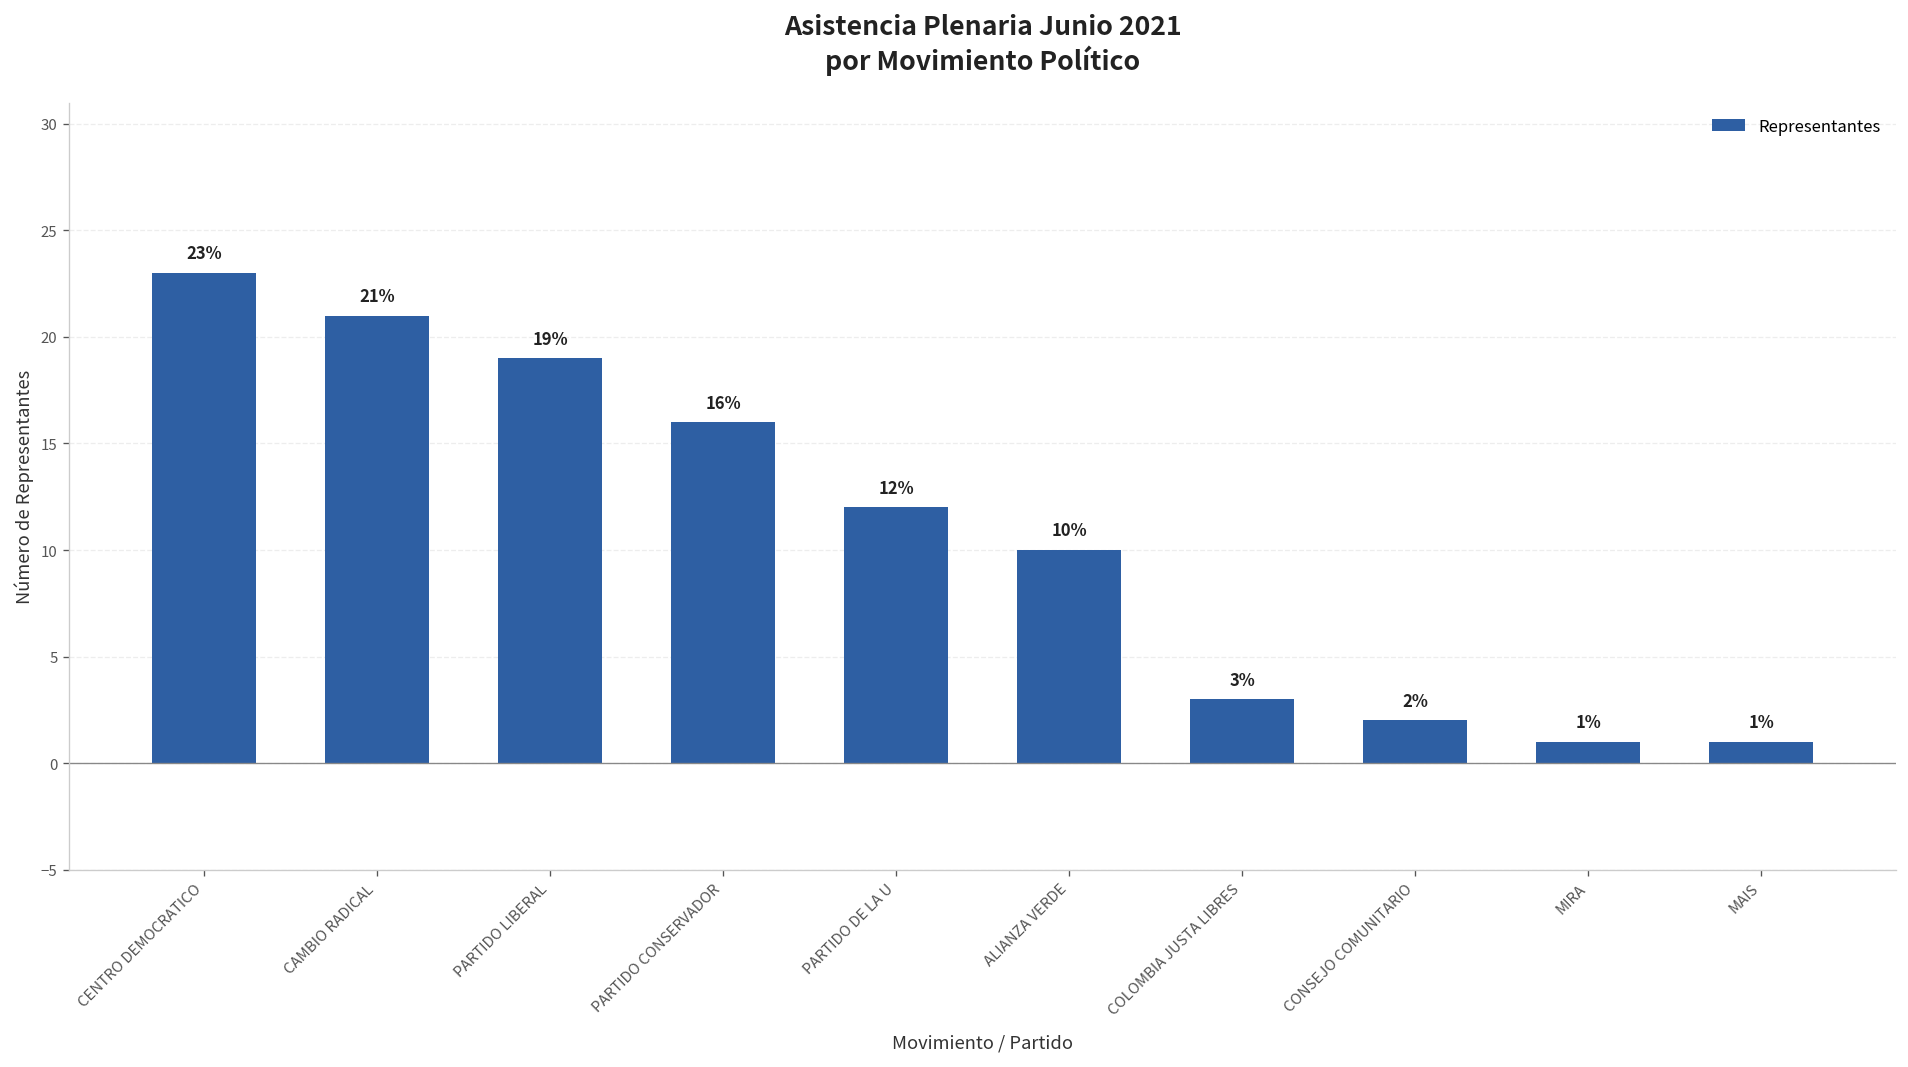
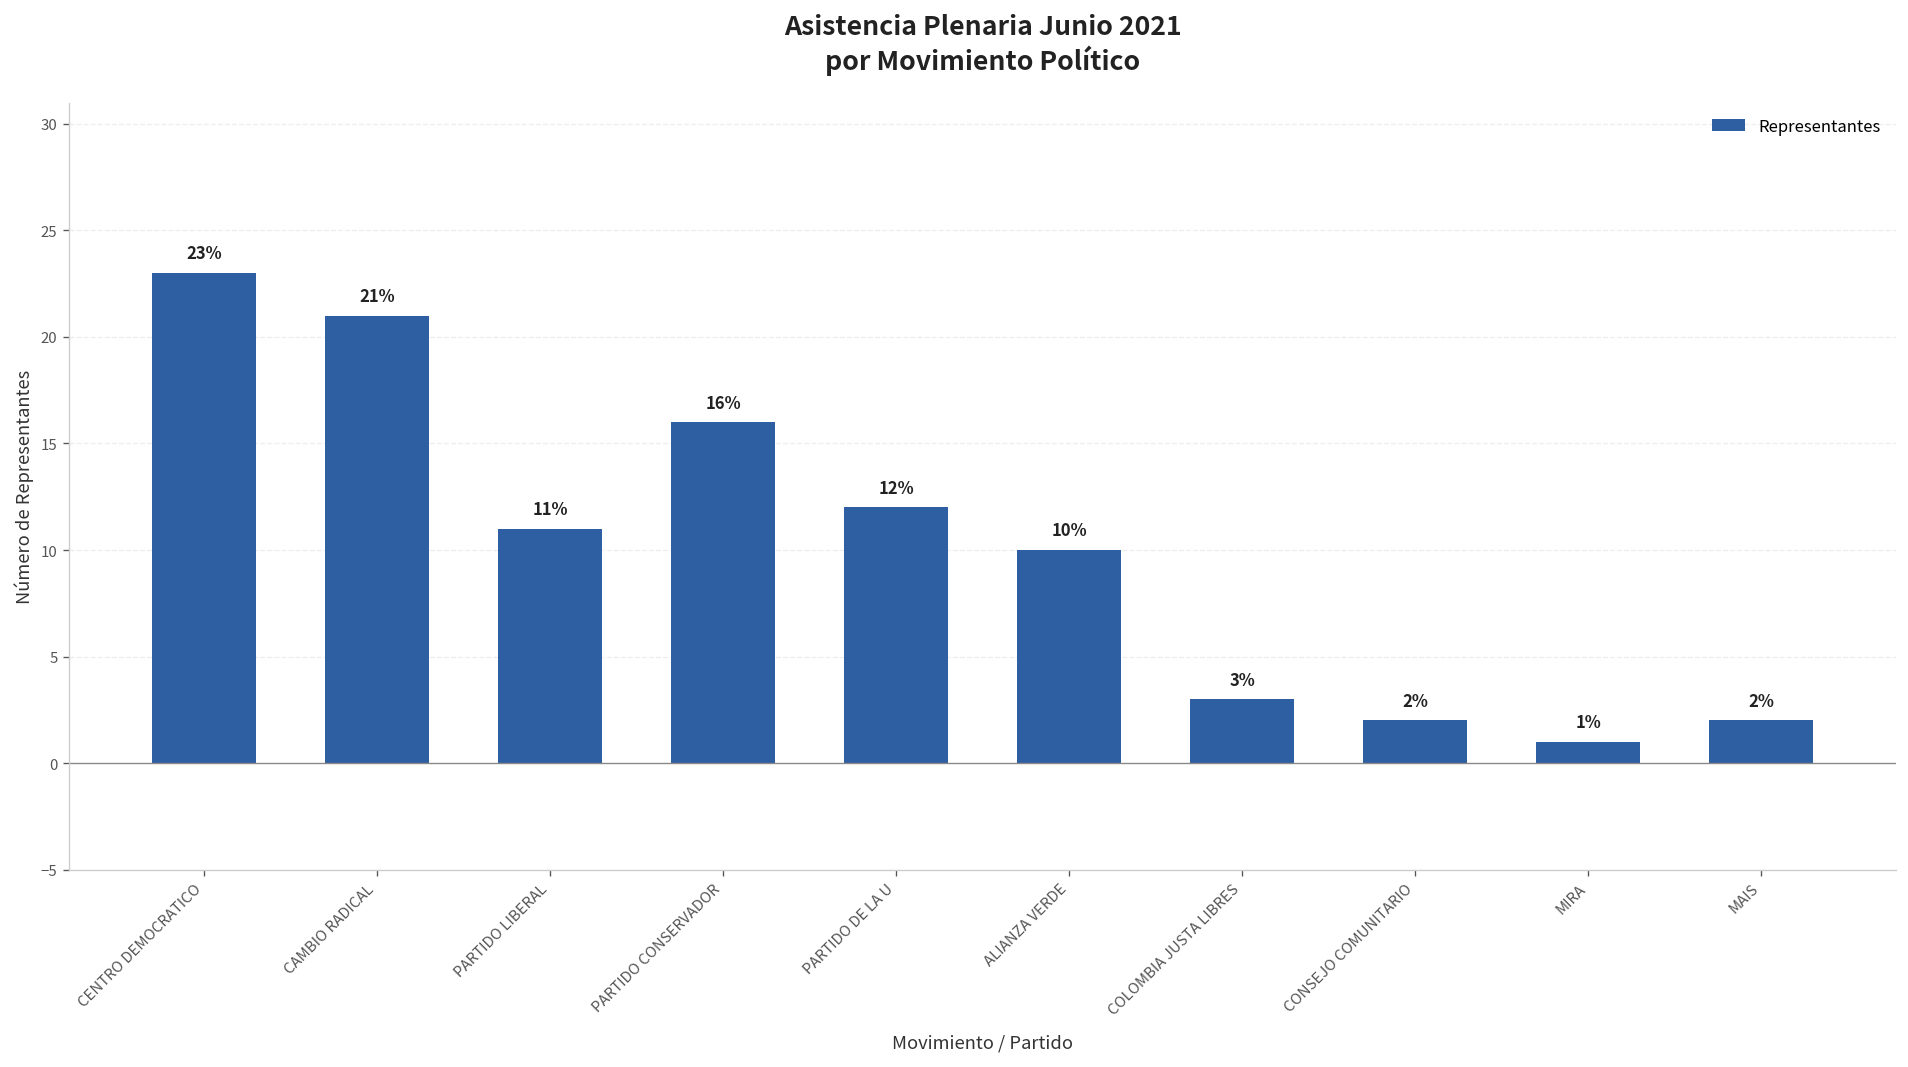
PARTIDO LIBERAL: 19% -> 11%
MAIS: 1% -> 2%
